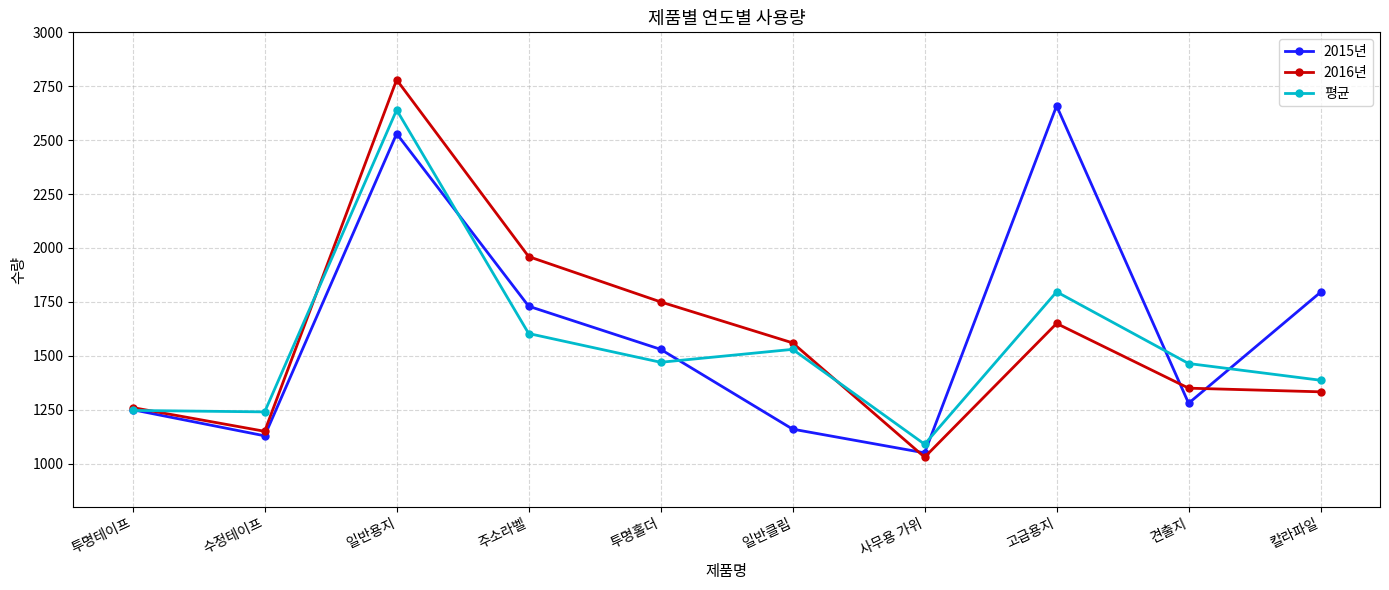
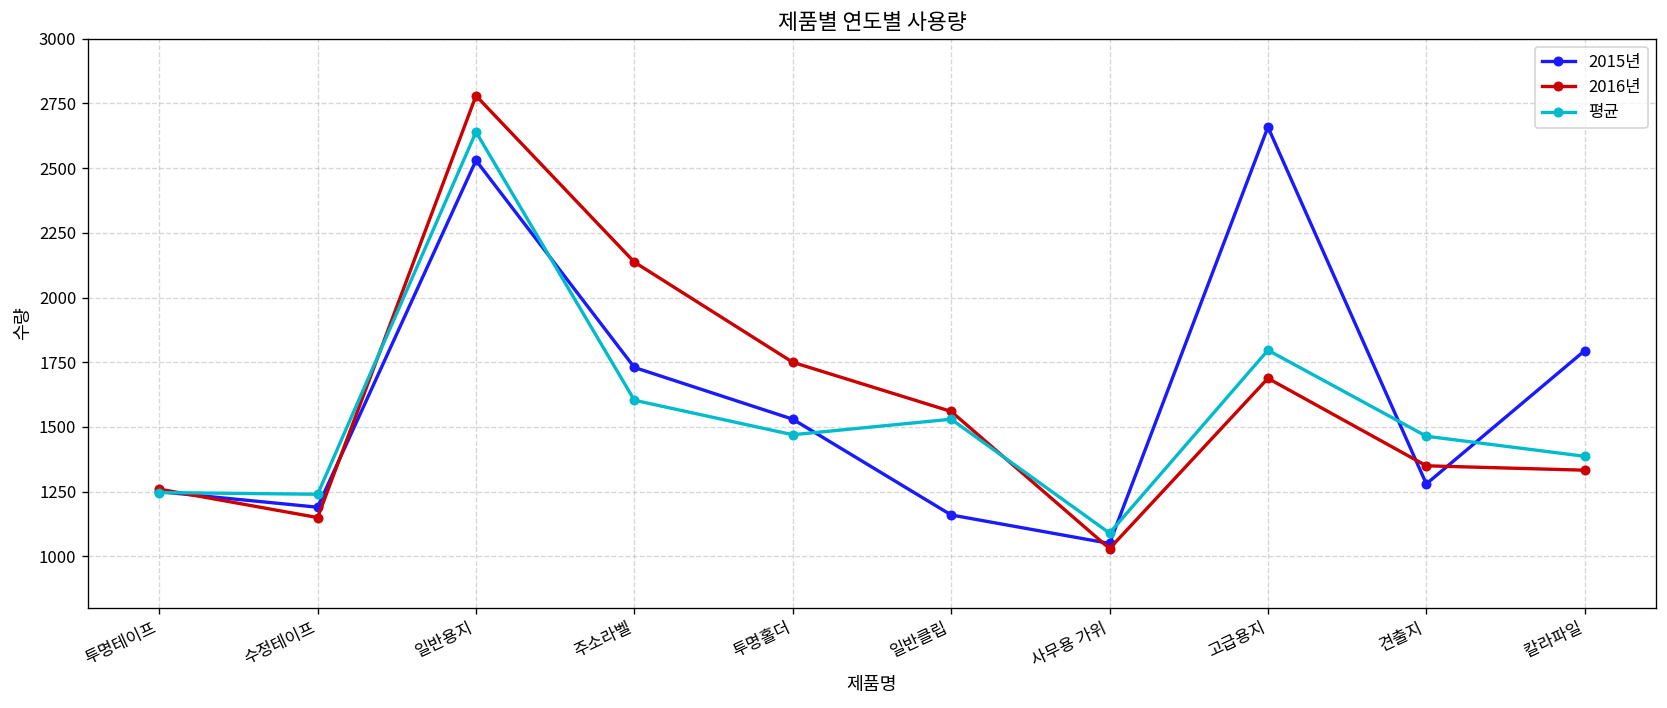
2015년, 수정테이프: 1130 -> 1190
2016년, 주소라벨: 1960 -> 2140
2016년, 고급용지: 1650 -> 1690
